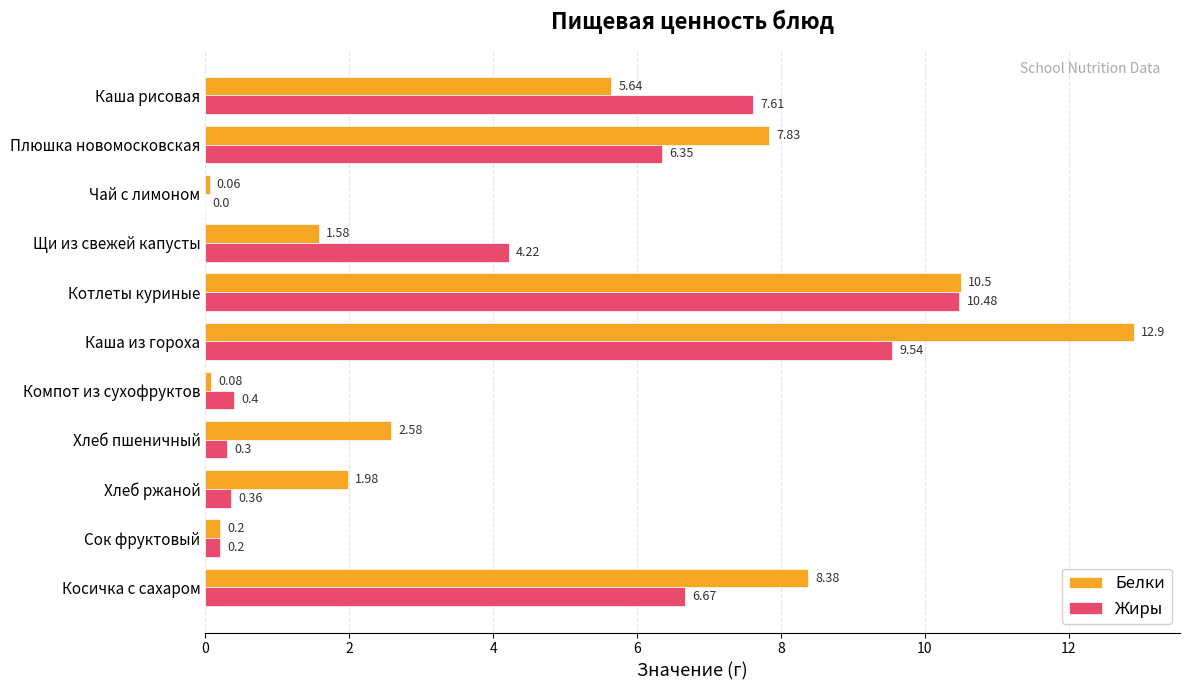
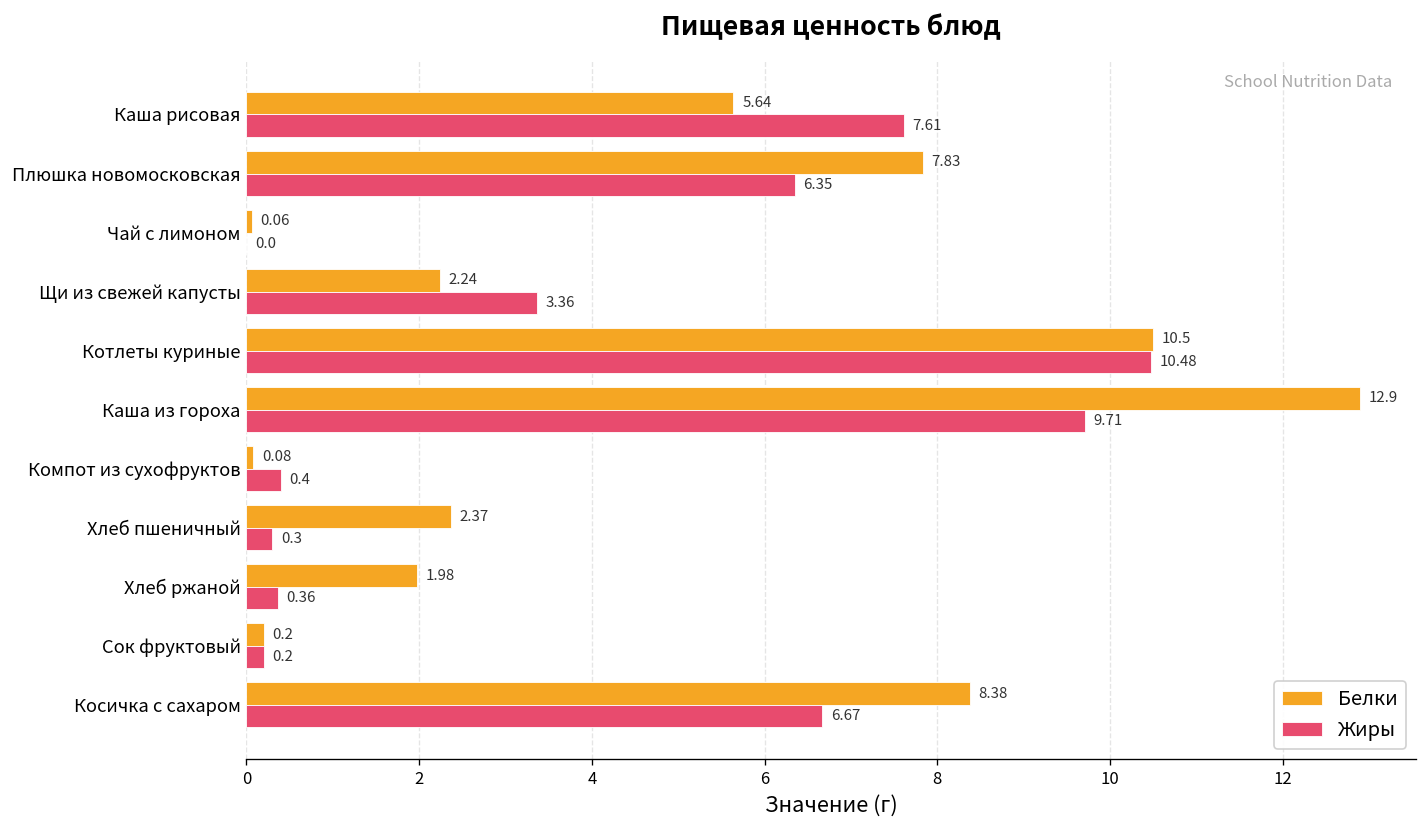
Белки, Щи из свежей капусты: 1.58 -> 2.24
Жиры, Щи из свежей капусты: 4.22 -> 3.36
Жиры, Каша из гороха: 9.54 -> 9.71
Белки, Хлеб пшеничный: 2.58 -> 2.37
